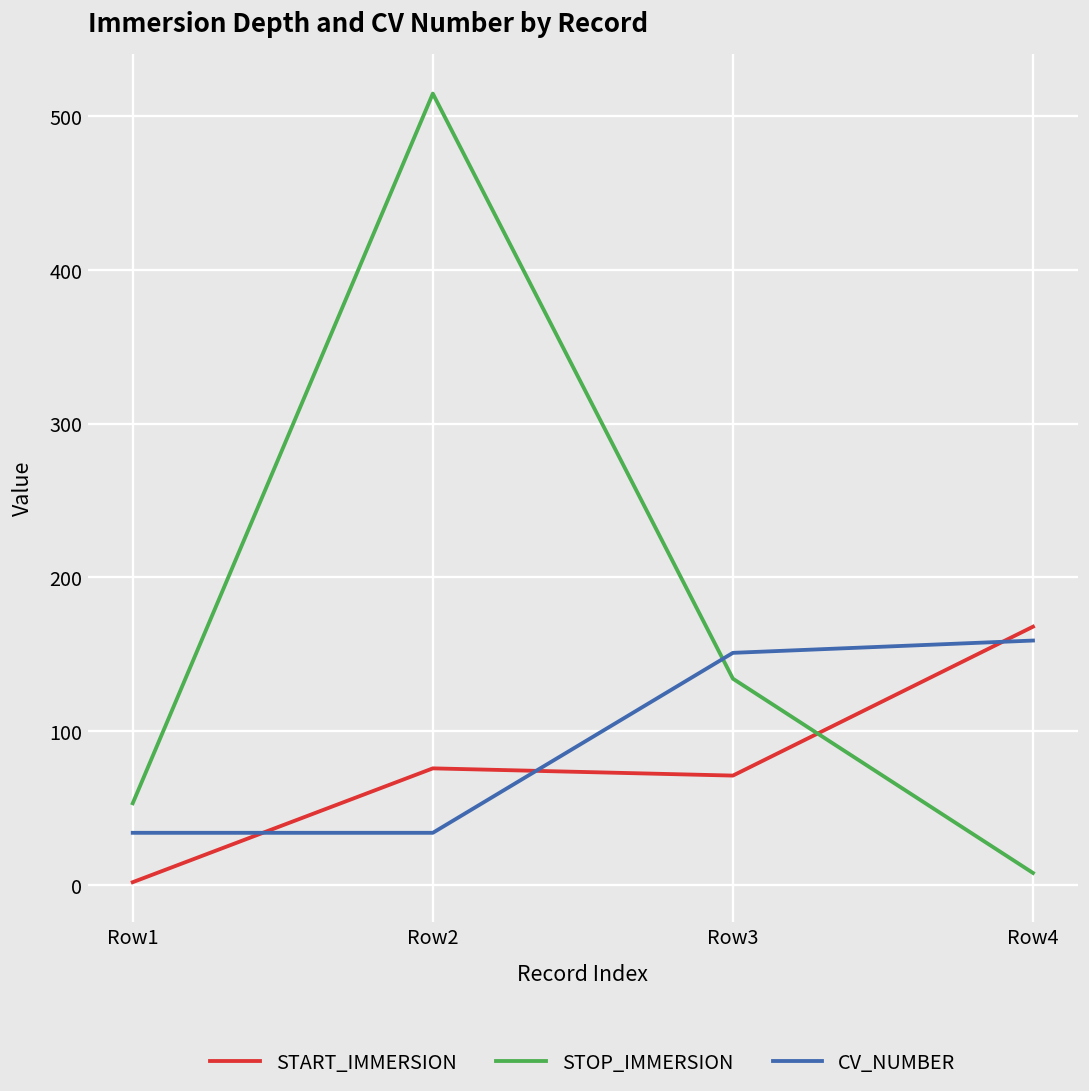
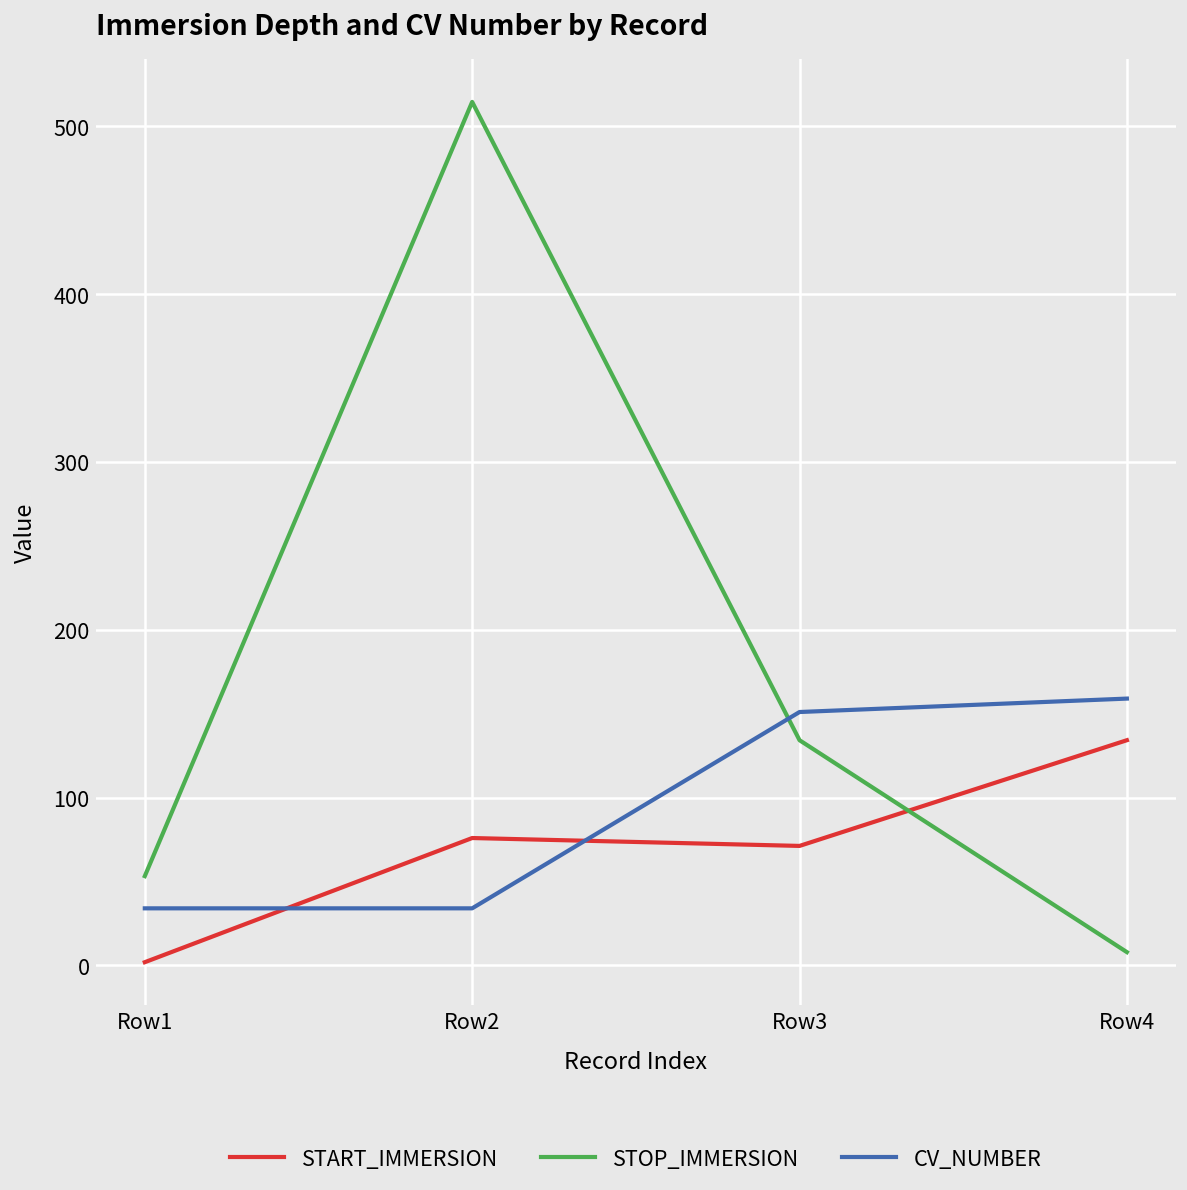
START_IMMERSION, Row4: 168 -> 134
